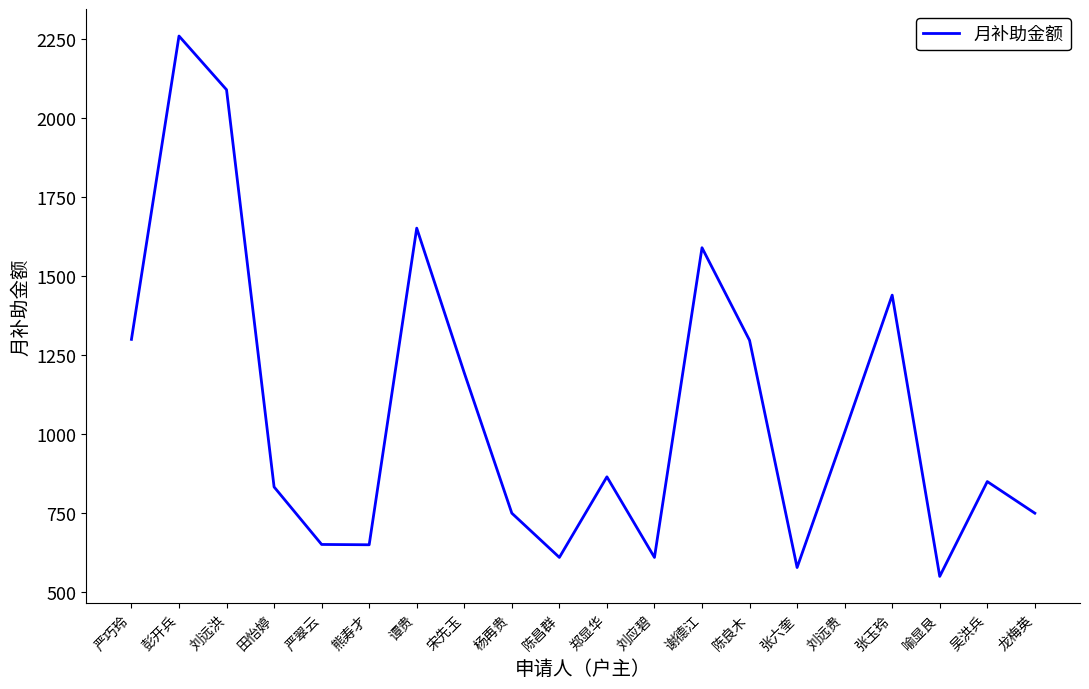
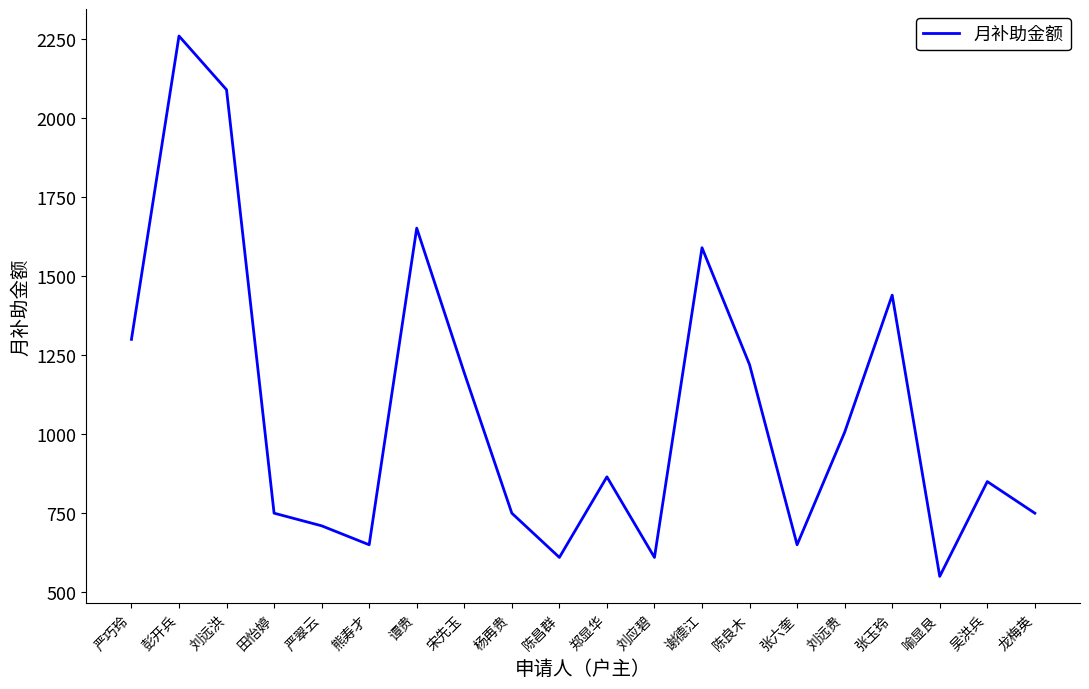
田怡婷: 830 -> 750
严翠云: 650 -> 710
陈良木: 1300 -> 1220
张六奎: 580 -> 650
